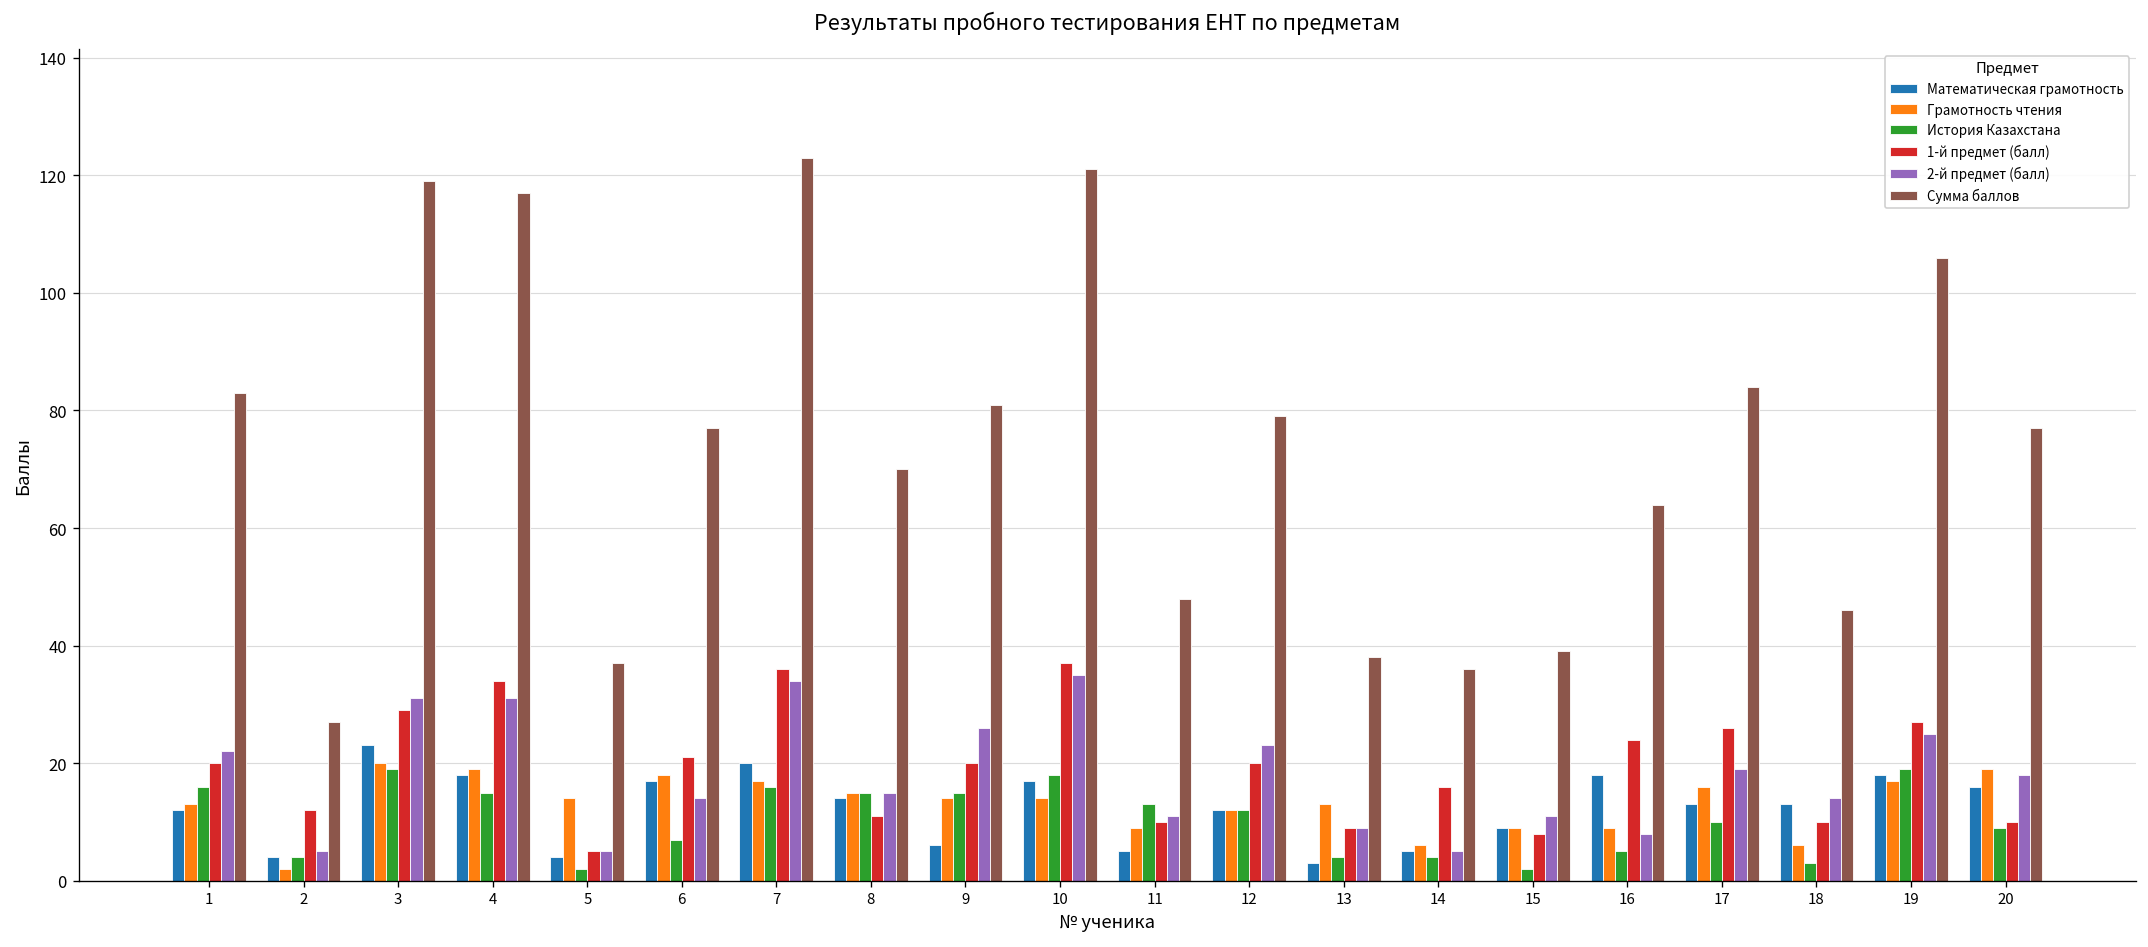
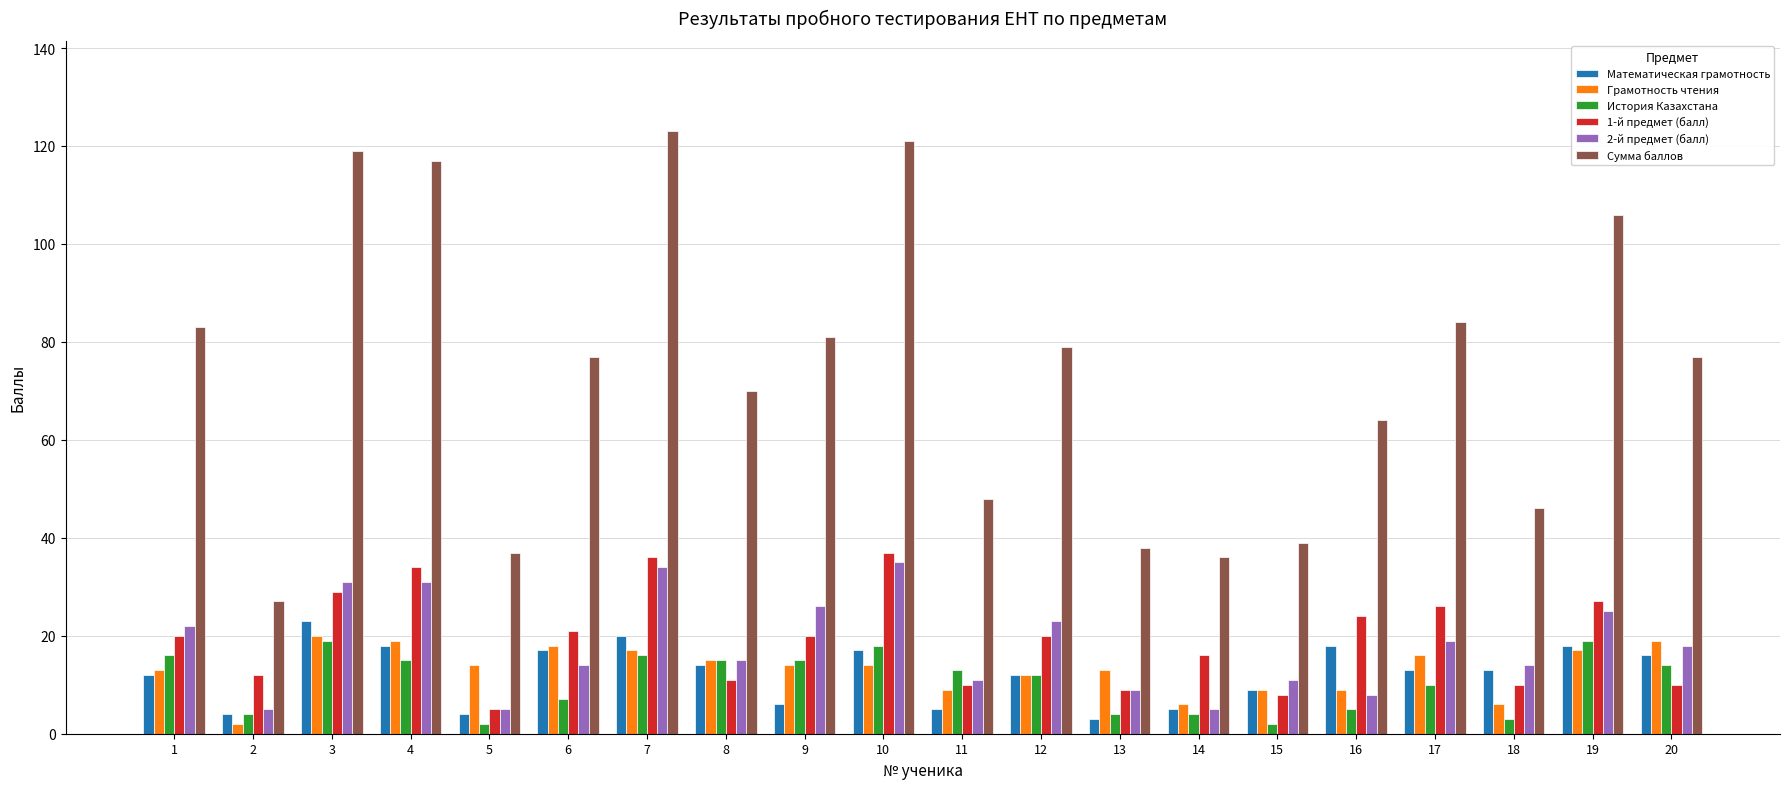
История Казахстана, 20: 9 -> 14
